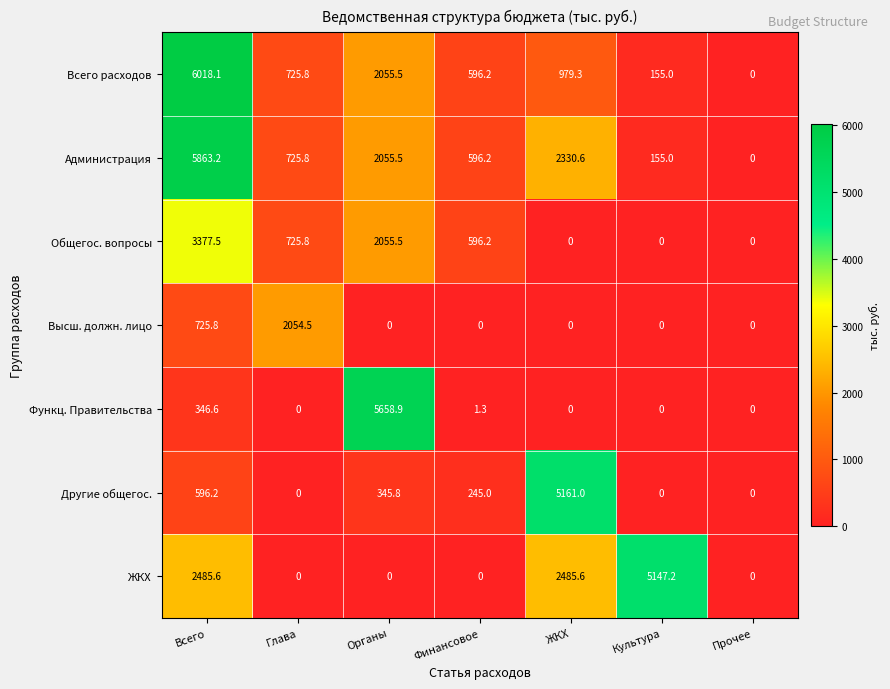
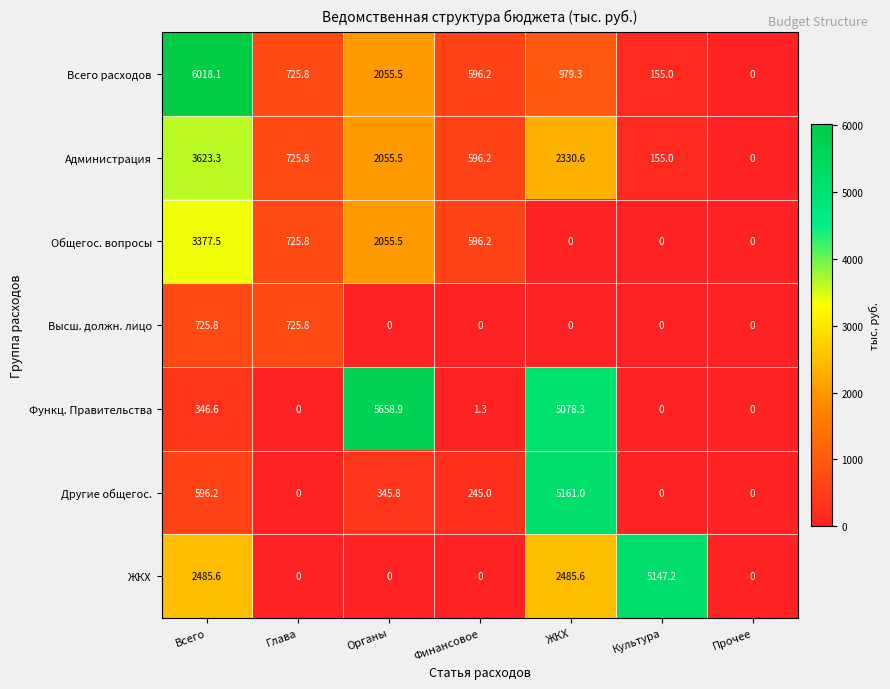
Администрация, Всего: 5863.2 -> 3623.3
Высш. должн. лицо, Глава: 2054.5 -> 725.8
Функц. Правительства, ЖКХ: 0 -> 5078.3
